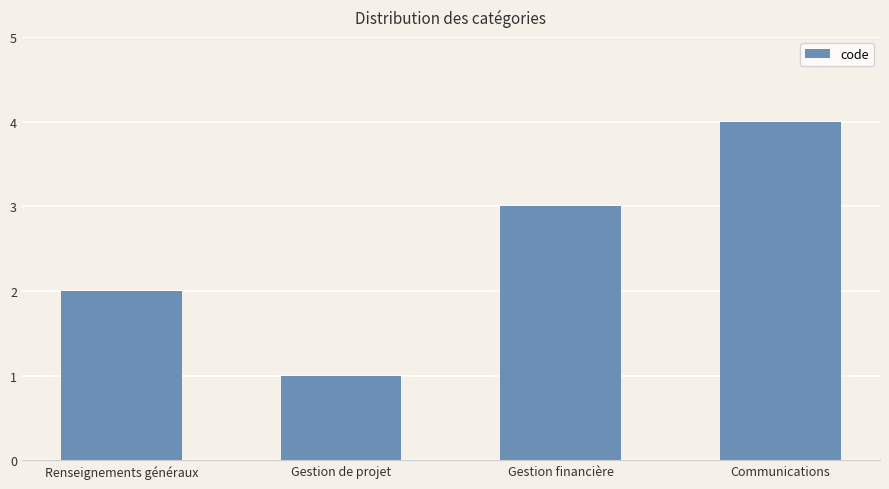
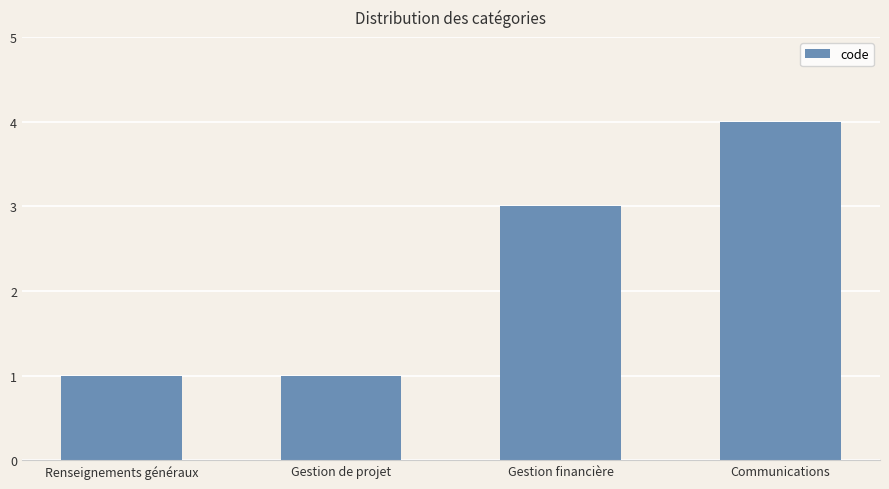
Renseignements généraux: 2 -> 1
